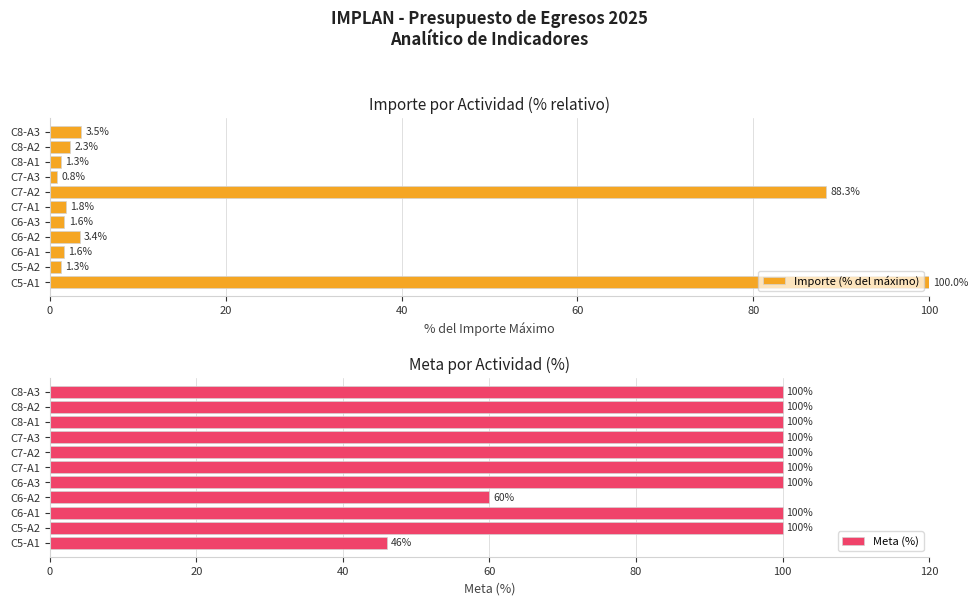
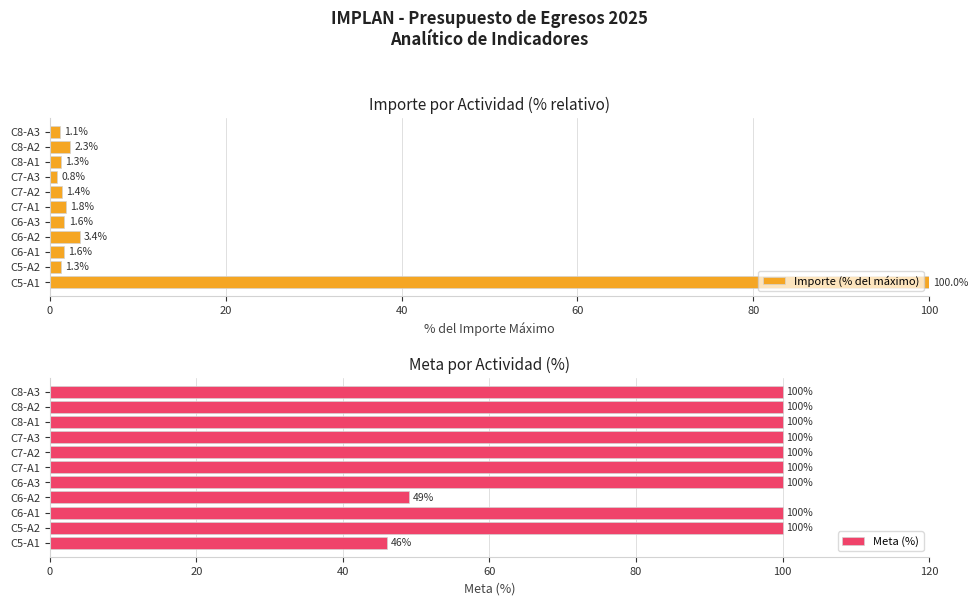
Importe por Actividad (% relativo), C8-A3: 3.5% -> 1.1%
Importe por Actividad (% relativo), C7-A2: 88.3% -> 1.4%
Meta por Actividad (%), C6-A2: 60% -> 49%
